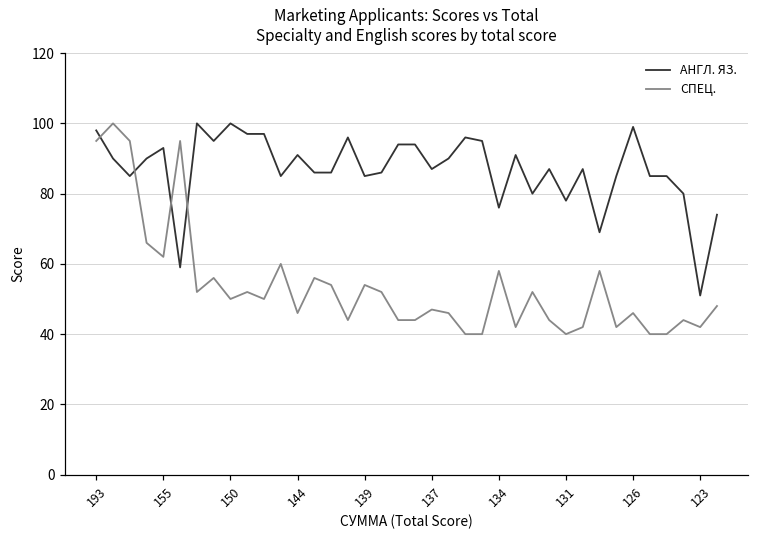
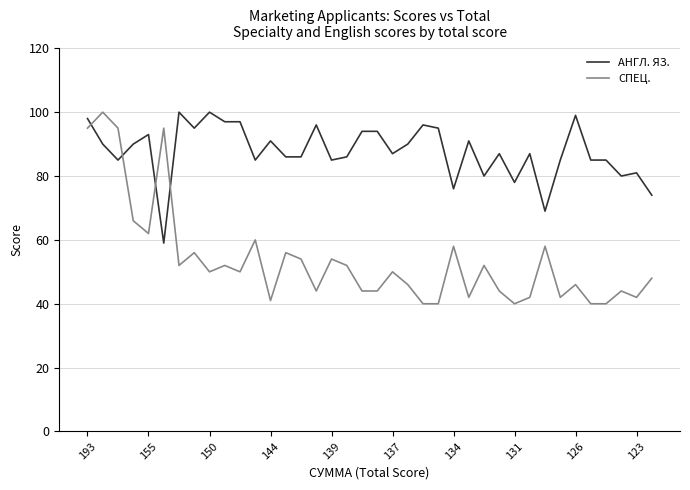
СПЕЦ., 144: 46 -> 41
СПЕЦ., 137: 47 -> 50
АНГЛ. ЯЗ., 123: 51 -> 81
